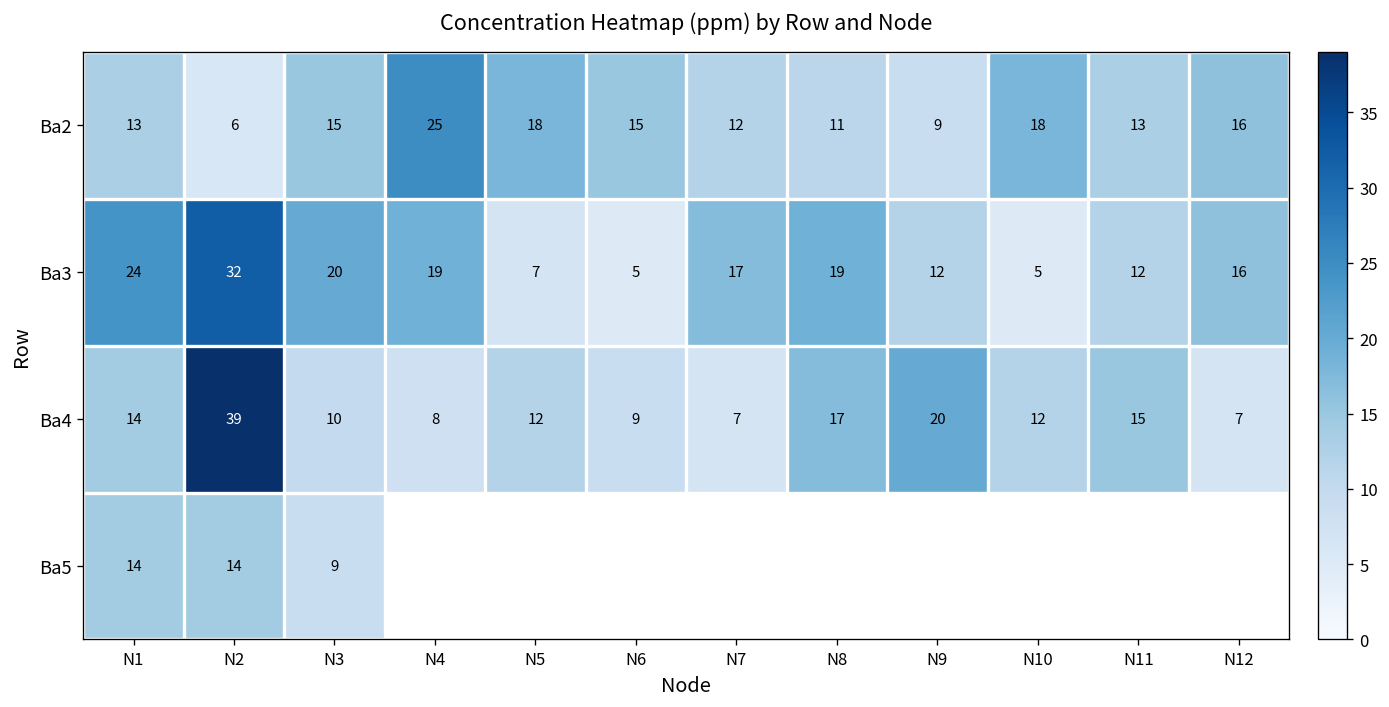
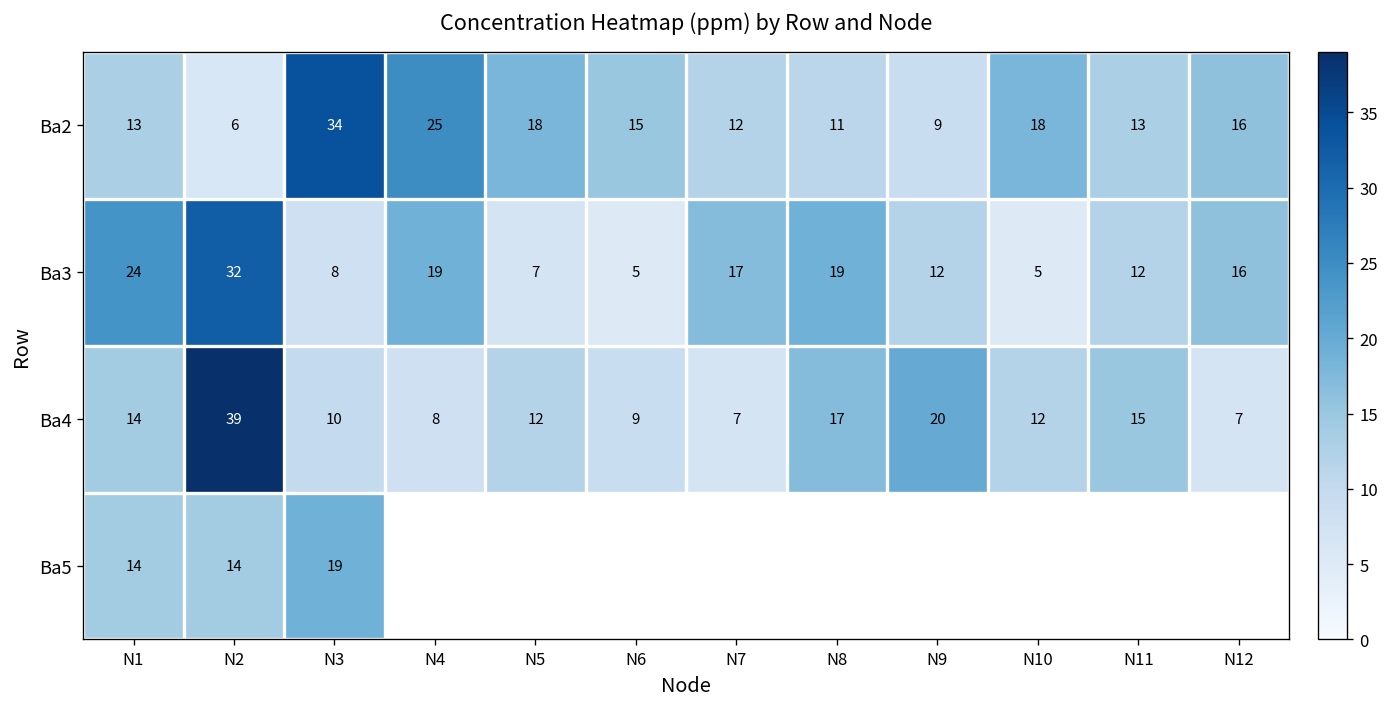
Ba2, N3: 15 -> 34
Ba3, N3: 20 -> 8
Ba5, N3: 9 -> 19
